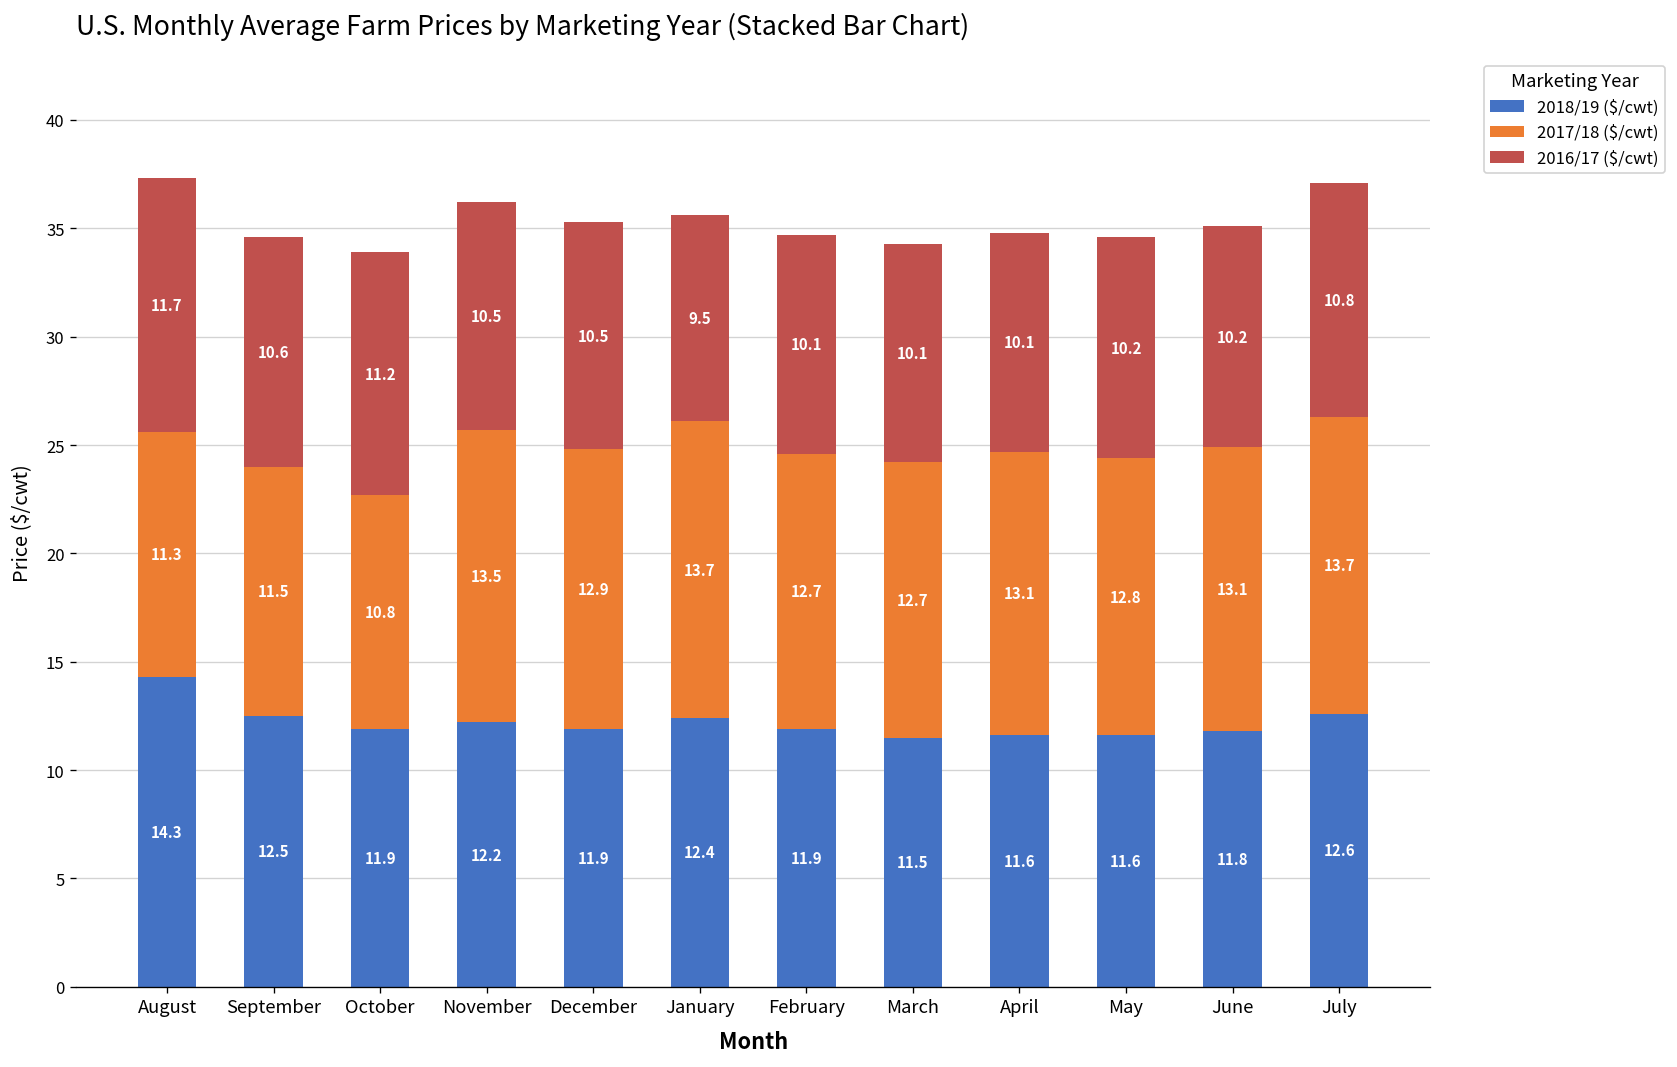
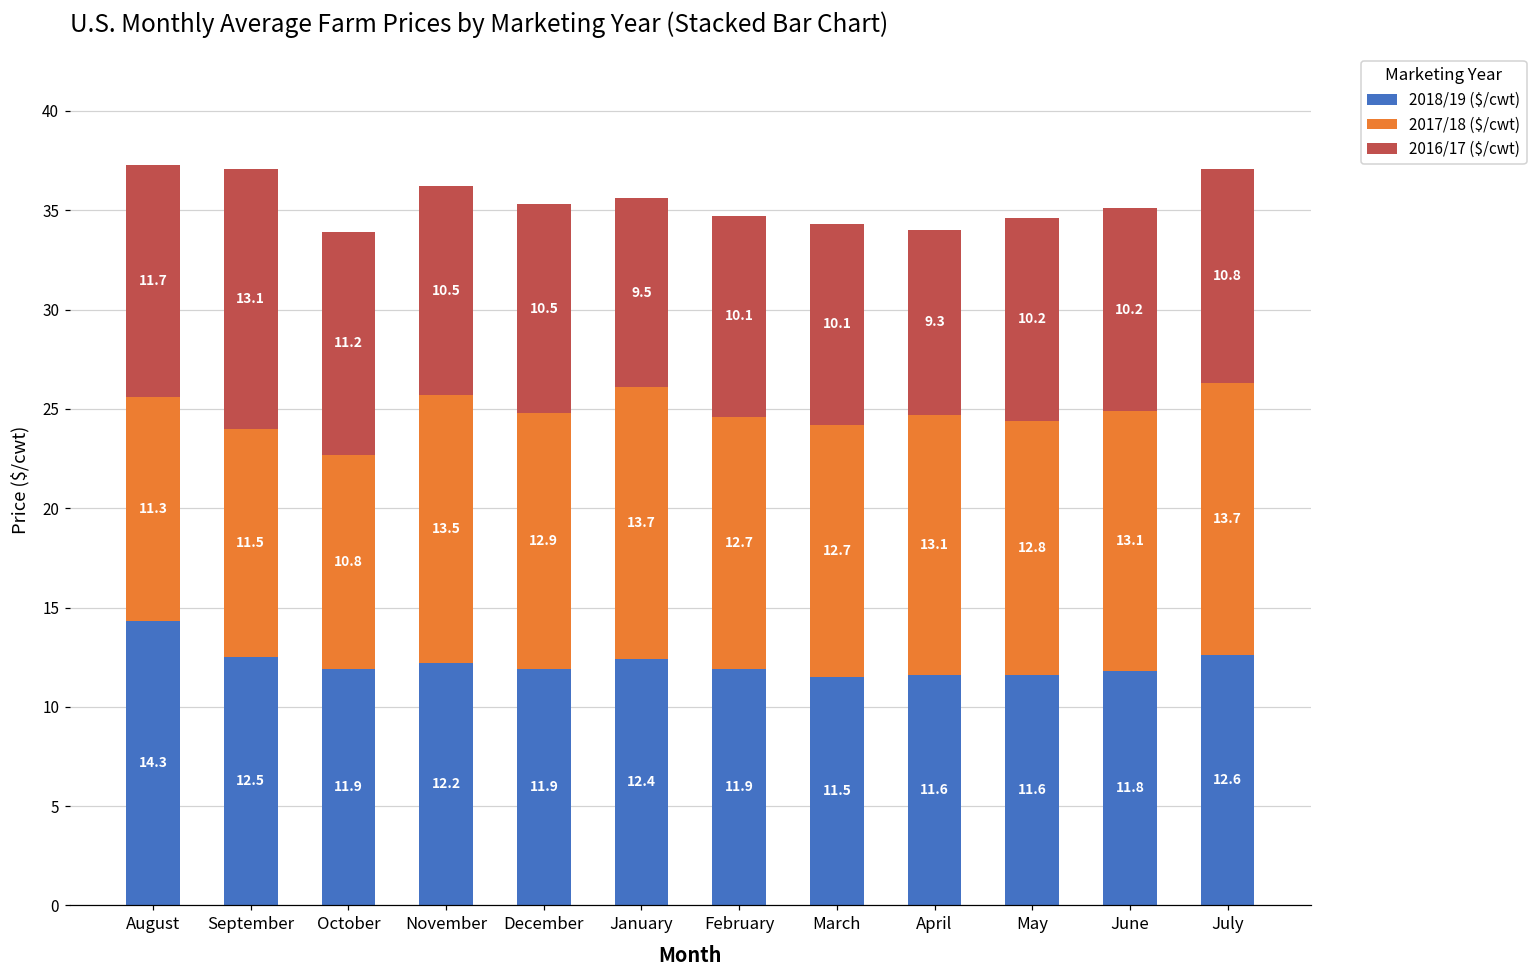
2016/17 ($/cwt), September: 10.6 -> 13.1
2016/17 ($/cwt), April: 10.1 -> 9.3
